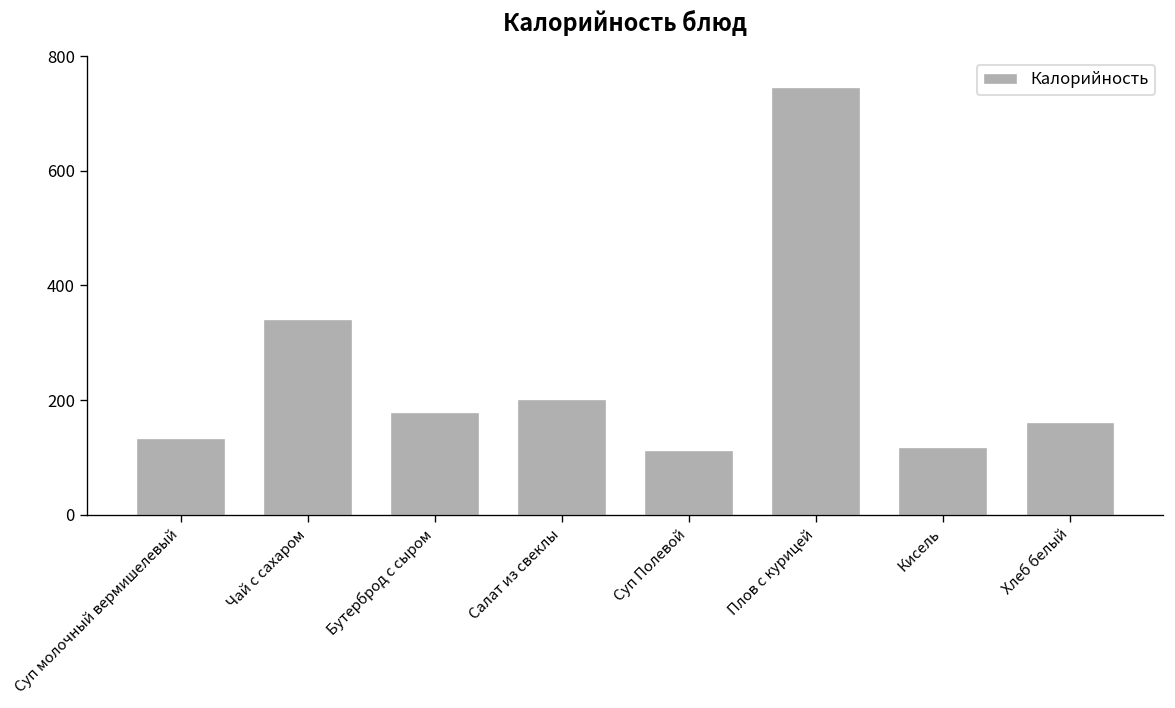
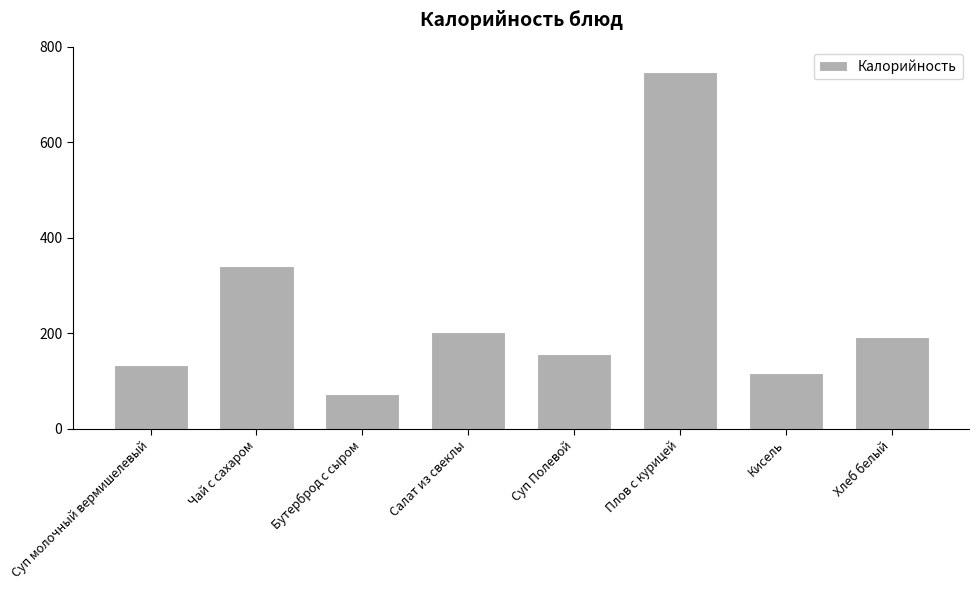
Бутерброд с сыром: 180 -> 70
Суп Полевой: 110 -> 160
Хлеб белый: 160 -> 190
